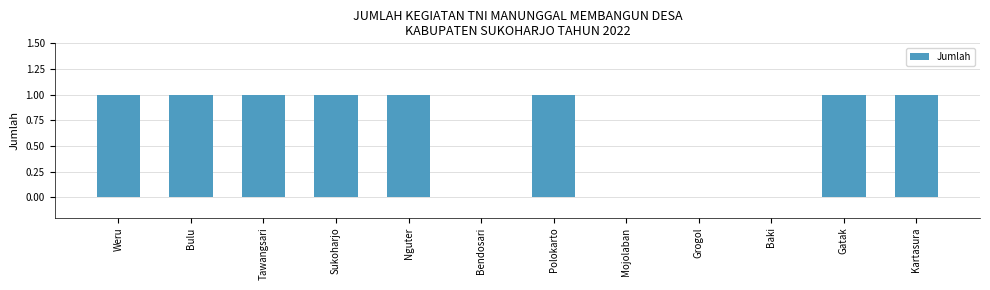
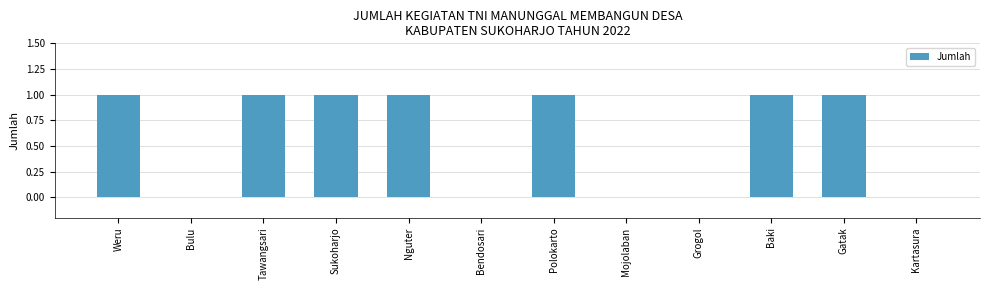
Bulu: 1 -> 0
Baki: 0 -> 1
Kartasura: 1 -> 0
